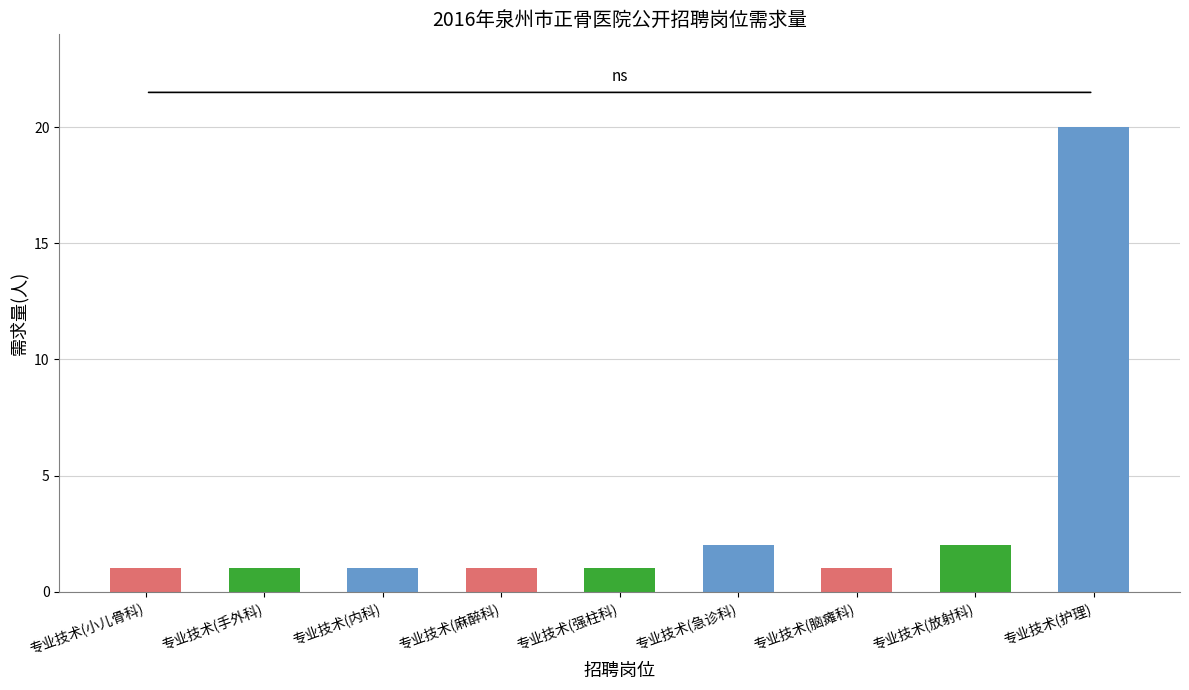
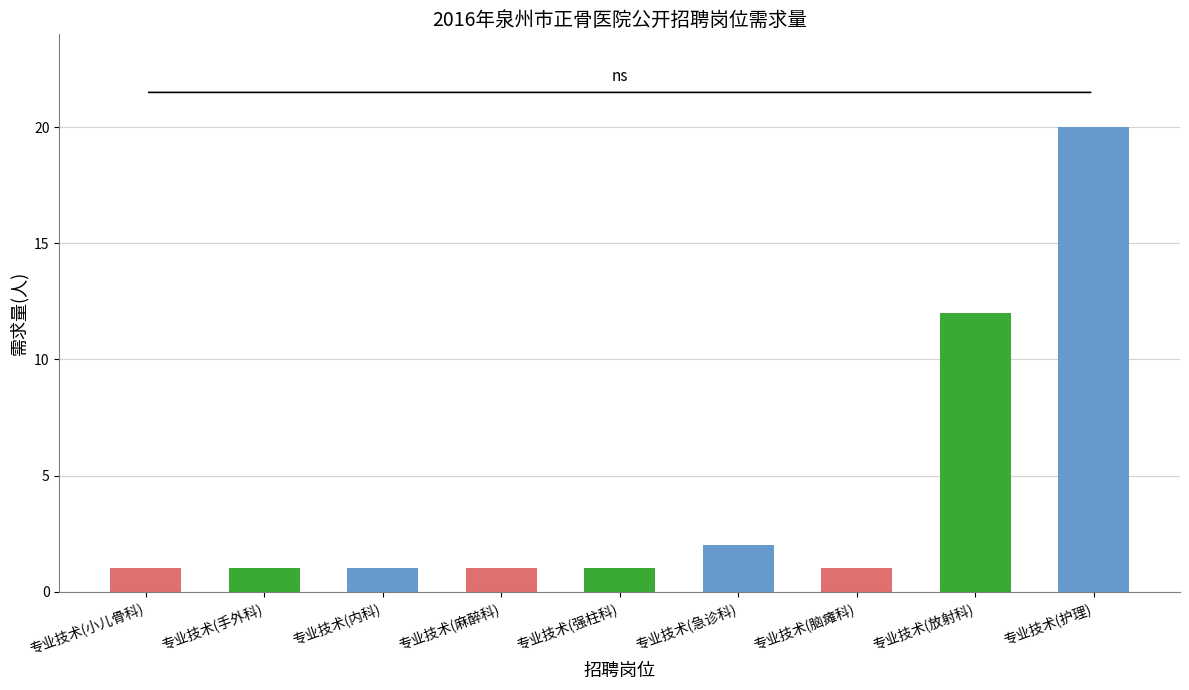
专业技术(放射科): 2 -> 12
